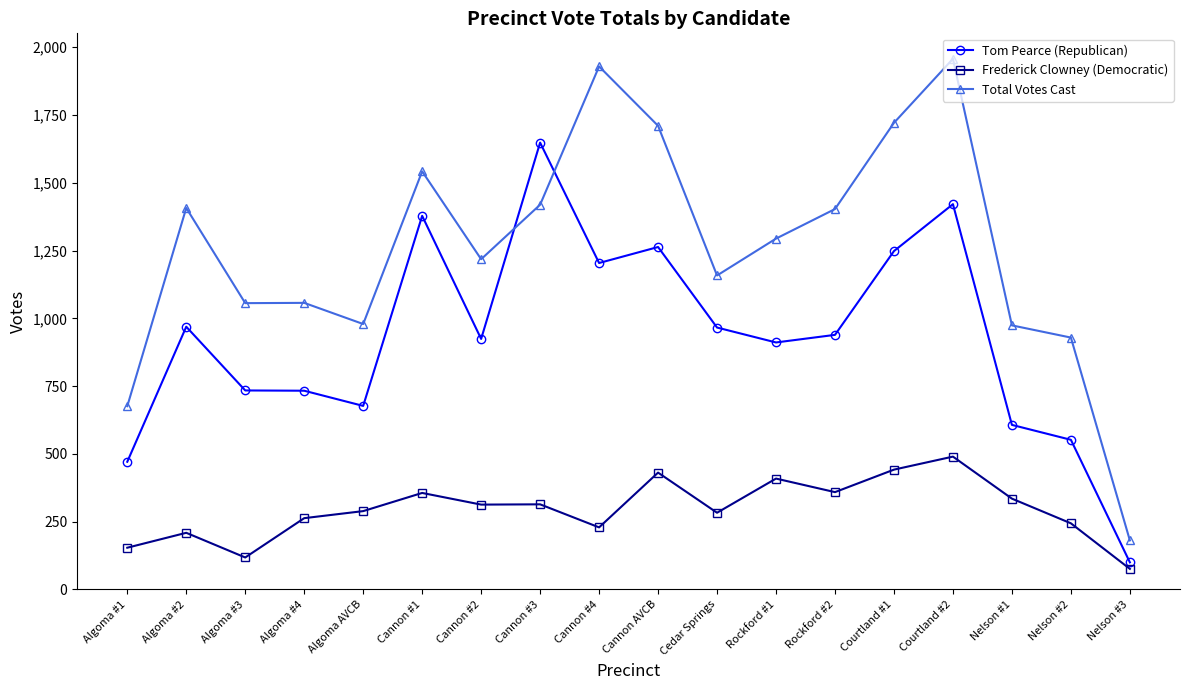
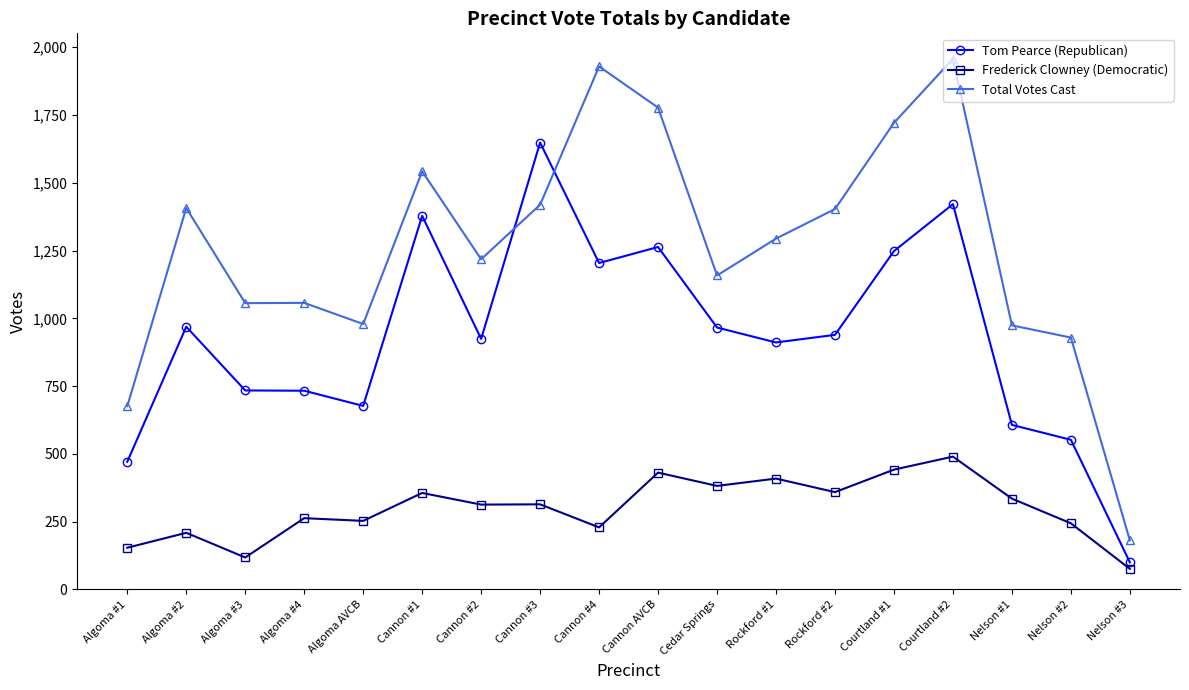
Frederick Clowney (Democratic), Algoma AVCB: 290 -> 250
Total Votes Cast, Cannon AVCB: 1,710 -> 1,780
Frederick Clowney (Democratic), Cedar Springs: 280 -> 380
